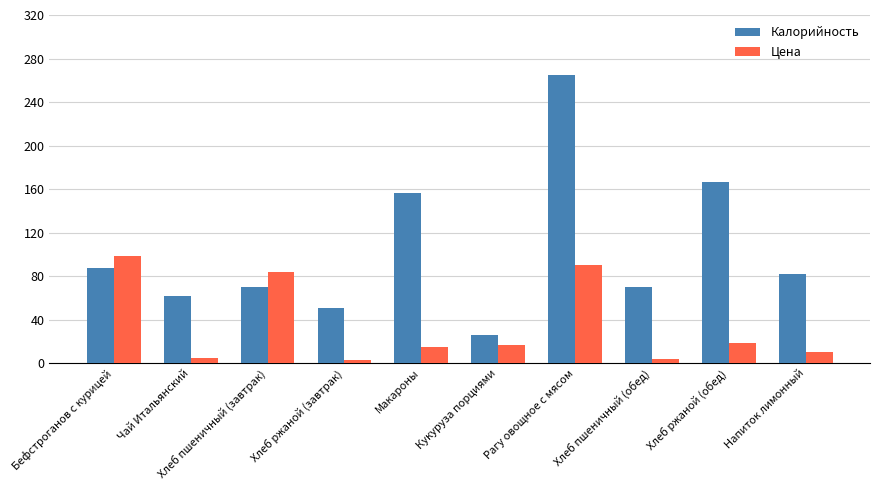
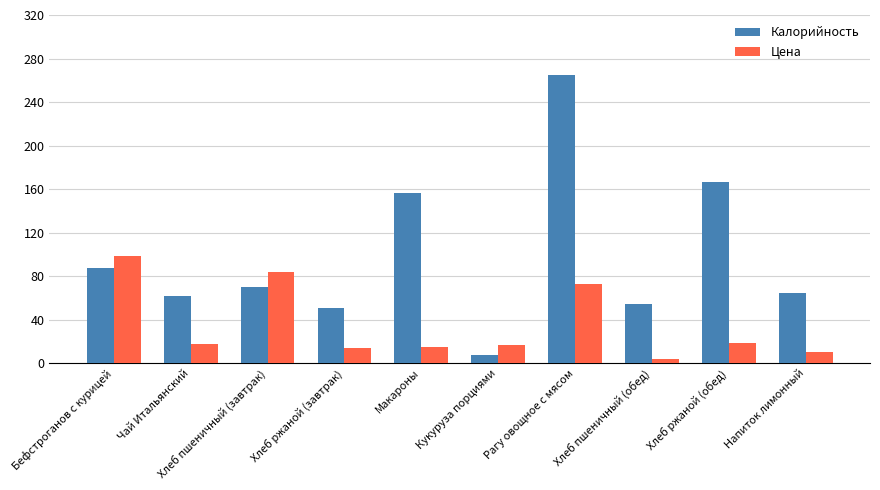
Цена, Чай Итальянский: 5 -> 18
Цена, Хлеб ржаной (завтрак): 3 -> 14
Калорийность, Кукуруза порциями: 26 -> 8
Цена, Рагу овощное с мясом: 90 -> 73
Калорийность, Хлеб пшеничный (обед): 70 -> 55
Калорийность, Напиток лимонный: 82 -> 65
